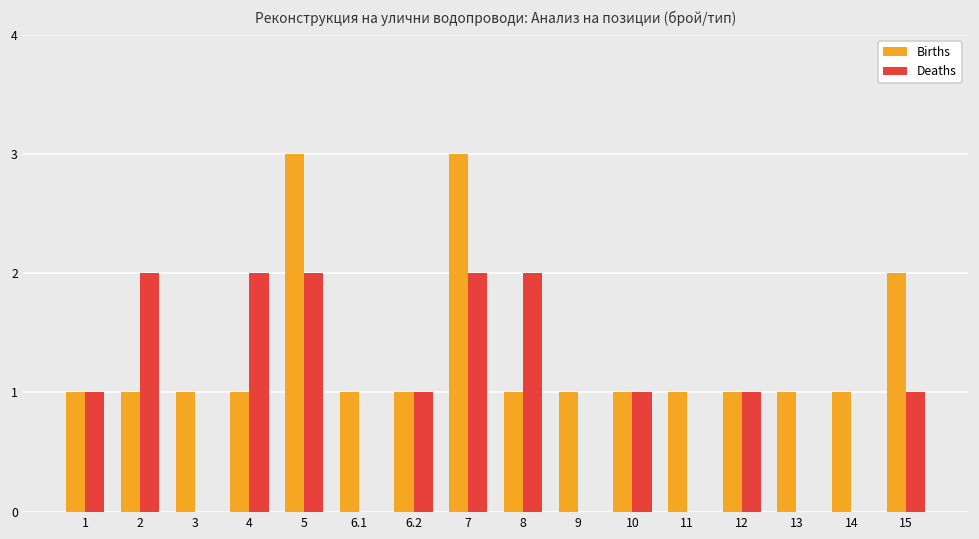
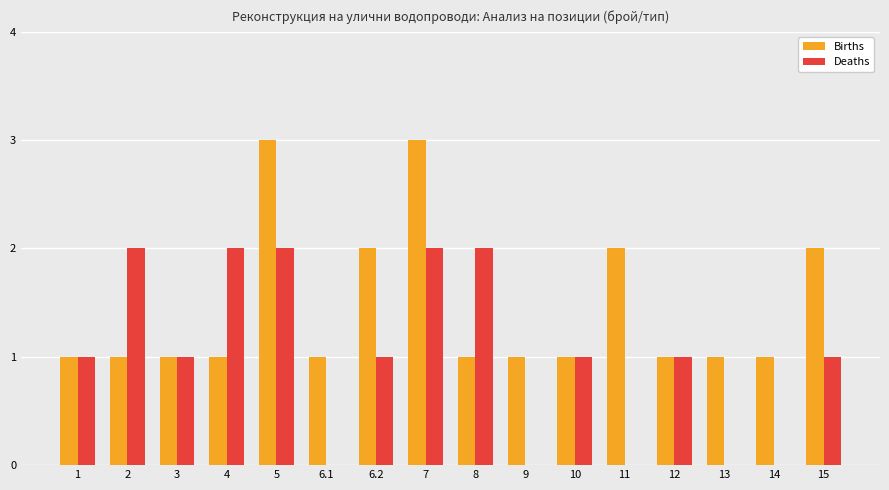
Deaths, 3: 0 -> 1
Births, 6.2: 1 -> 2
Births, 11: 1 -> 2
